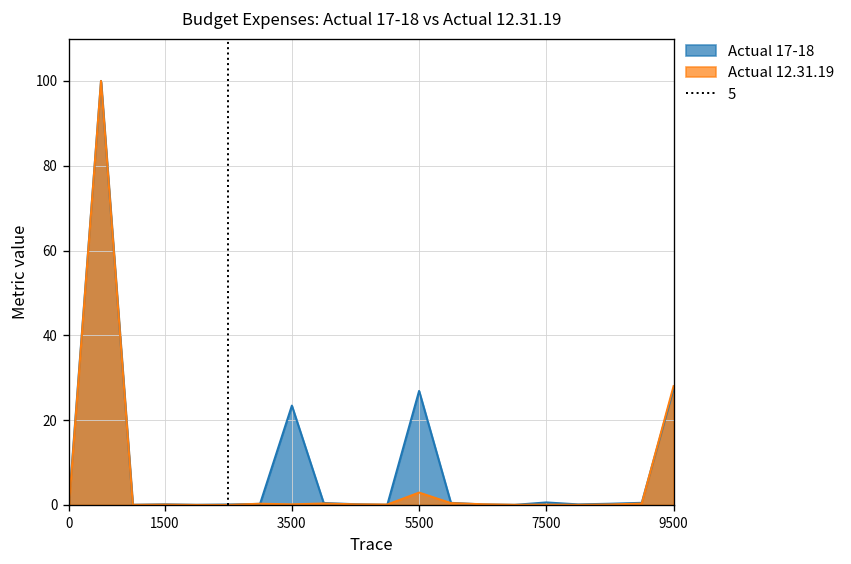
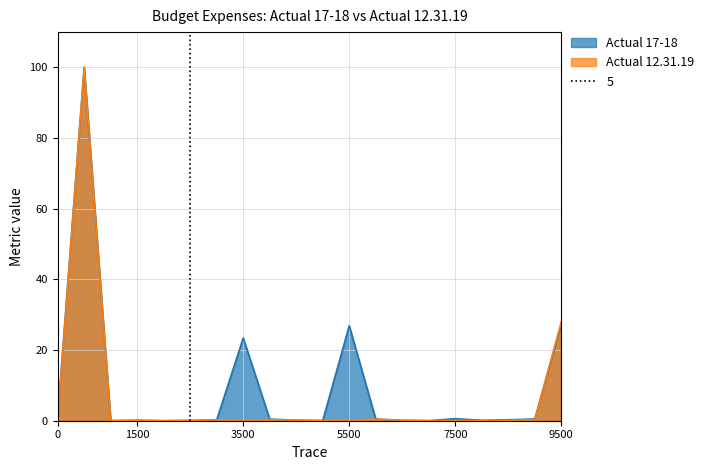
Actual 12.31.19, 5500: 3 -> 0
